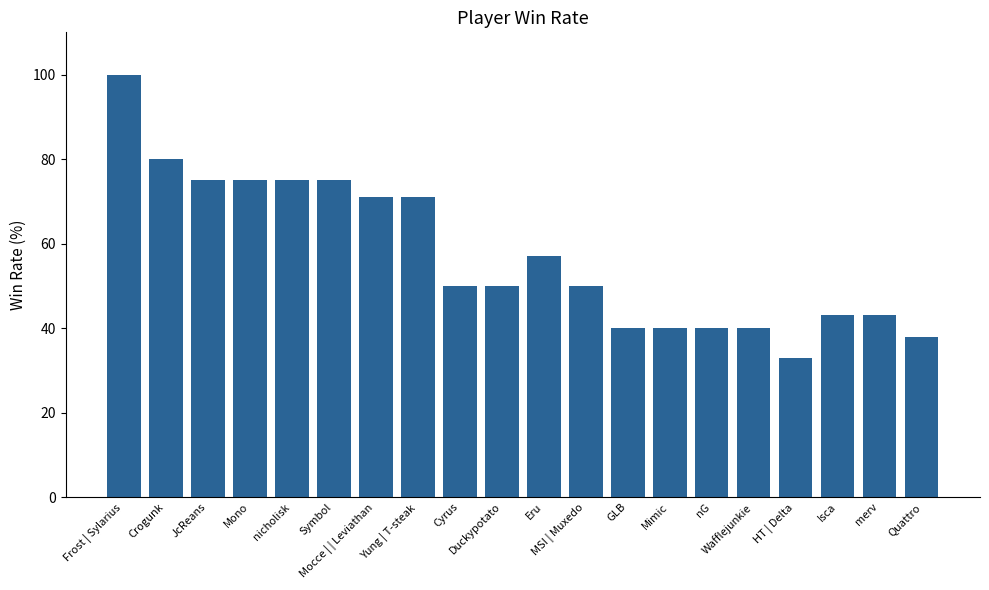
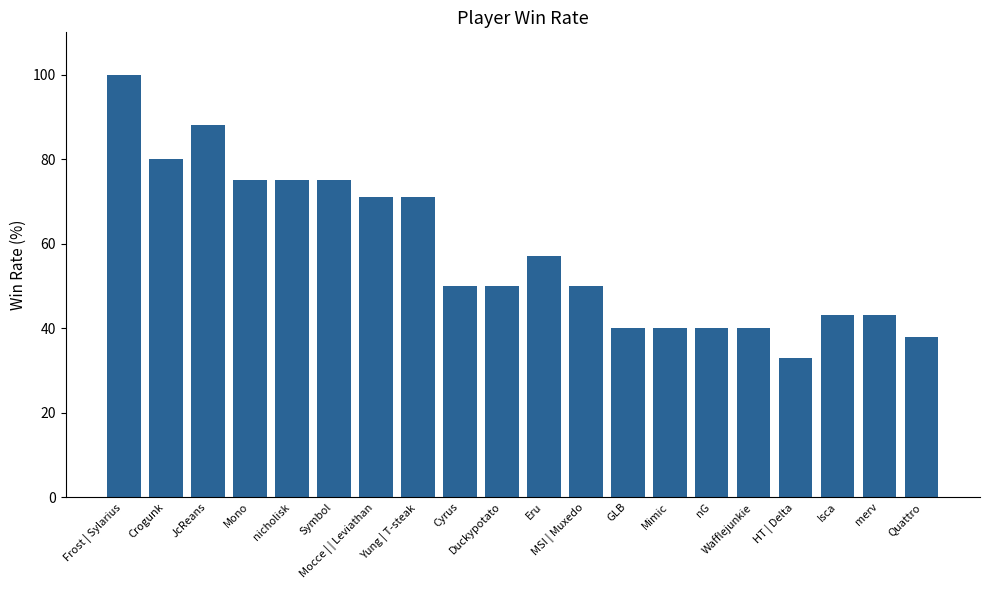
JcReans: 75 -> 88
